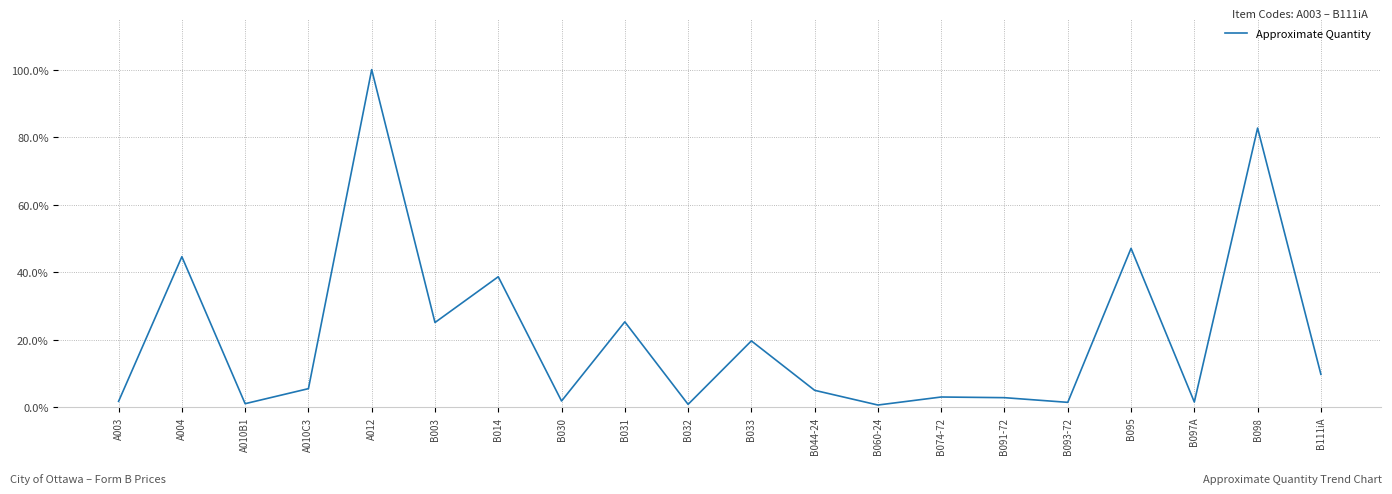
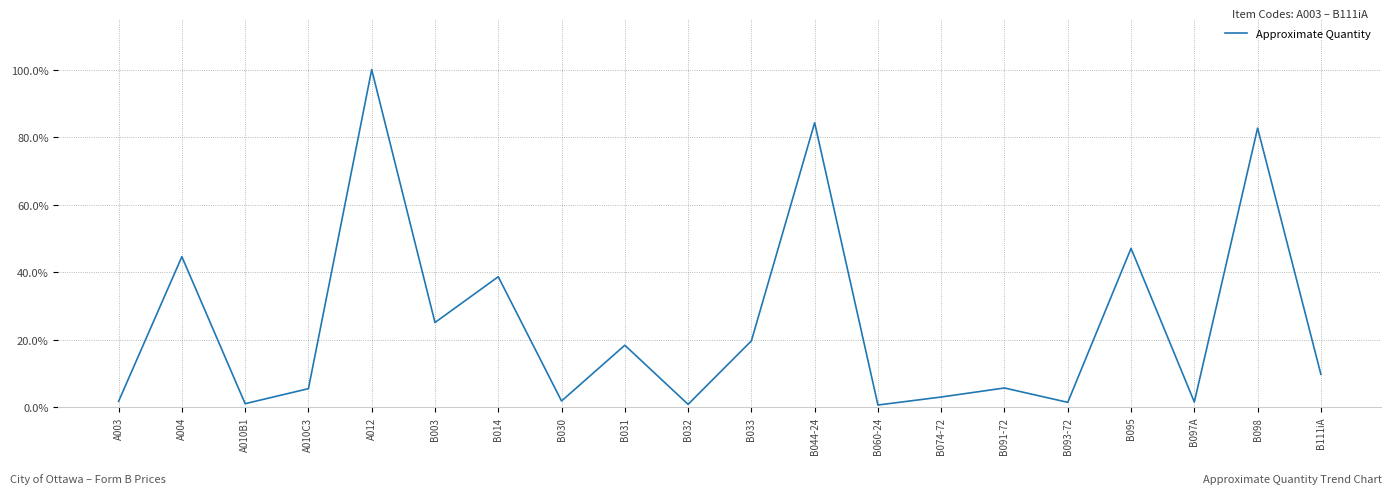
B031: 25% -> 18%
B044-24: 5% -> 84%
B091-72: 3% -> 6%
